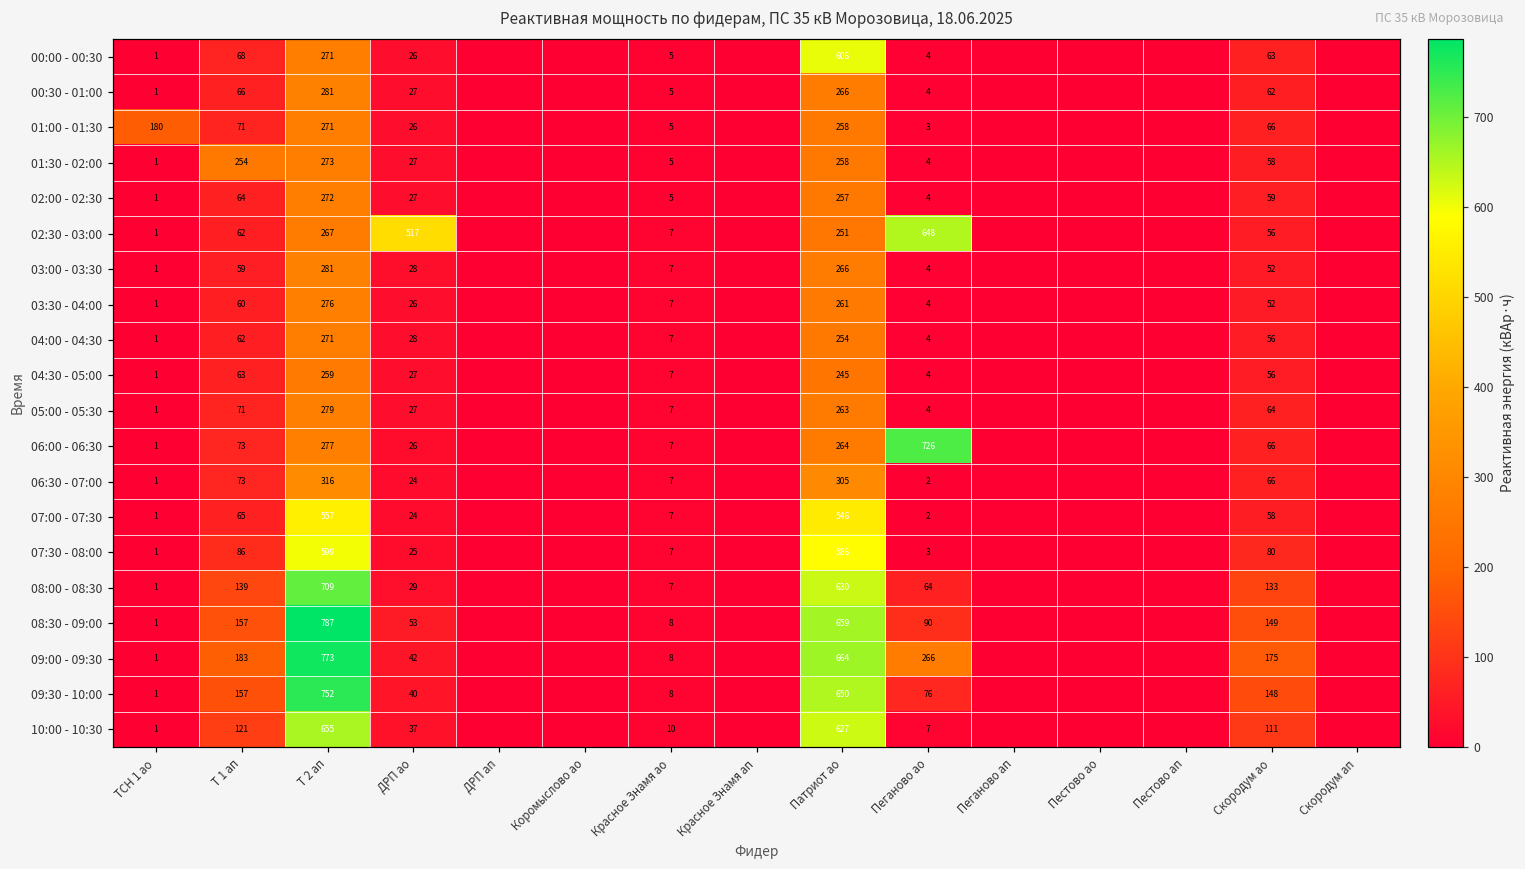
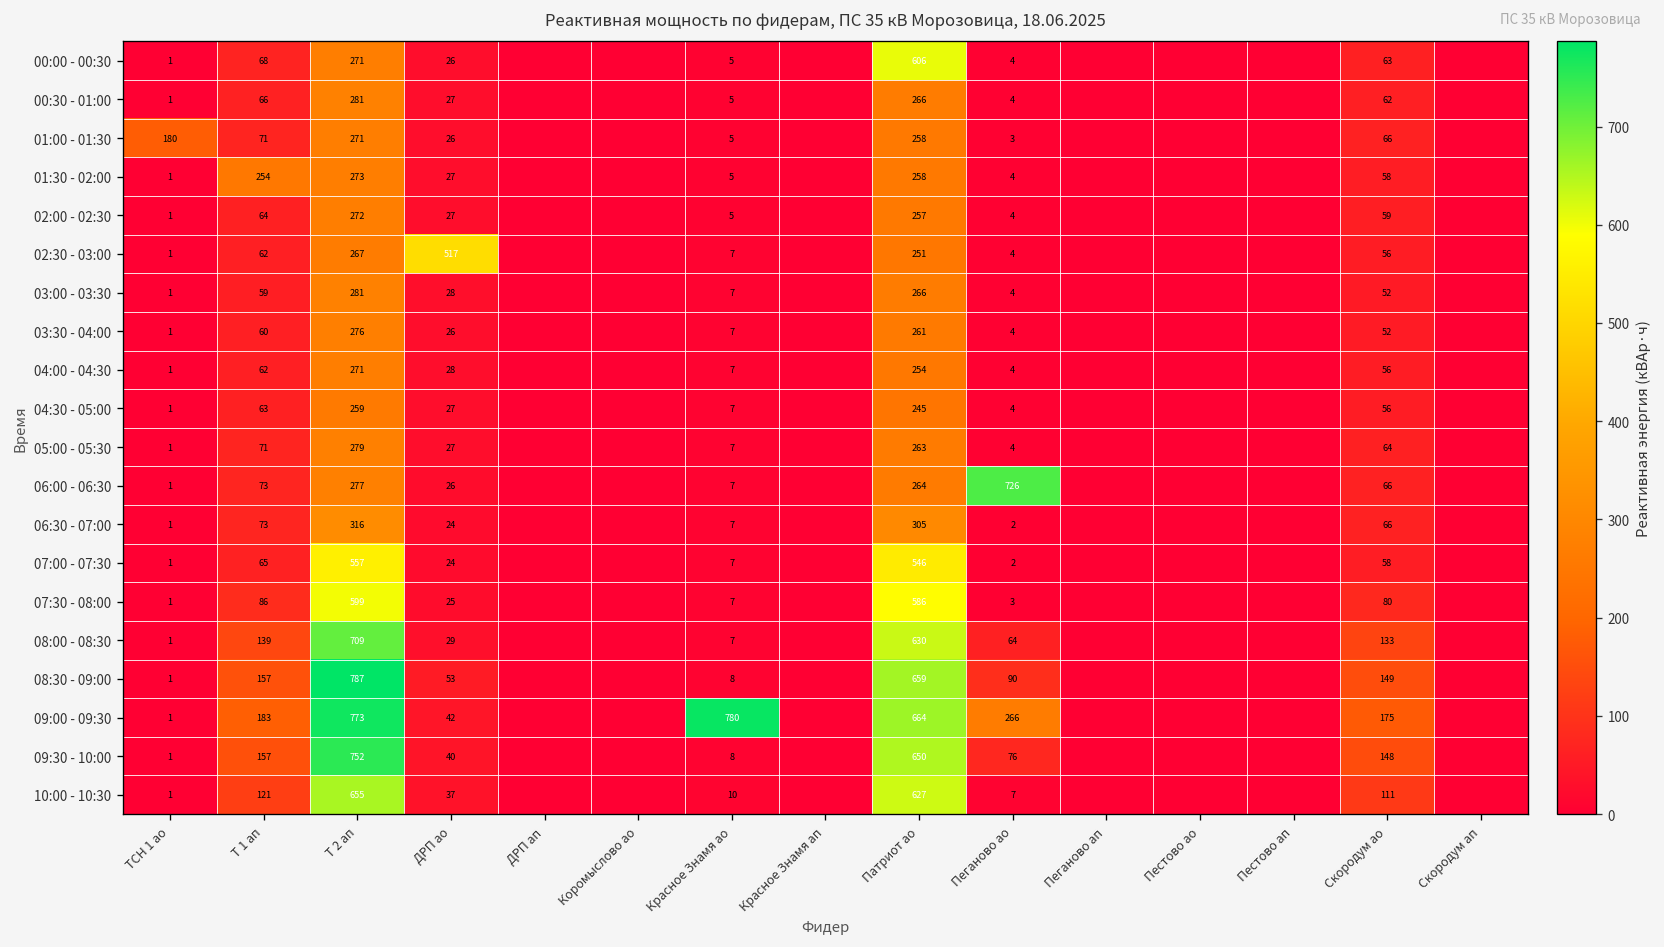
02:30 - 03:00, Пеганово ао: 648 -> 4
09:00 - 09:30, Красное Знамя ао: 8 -> 780
